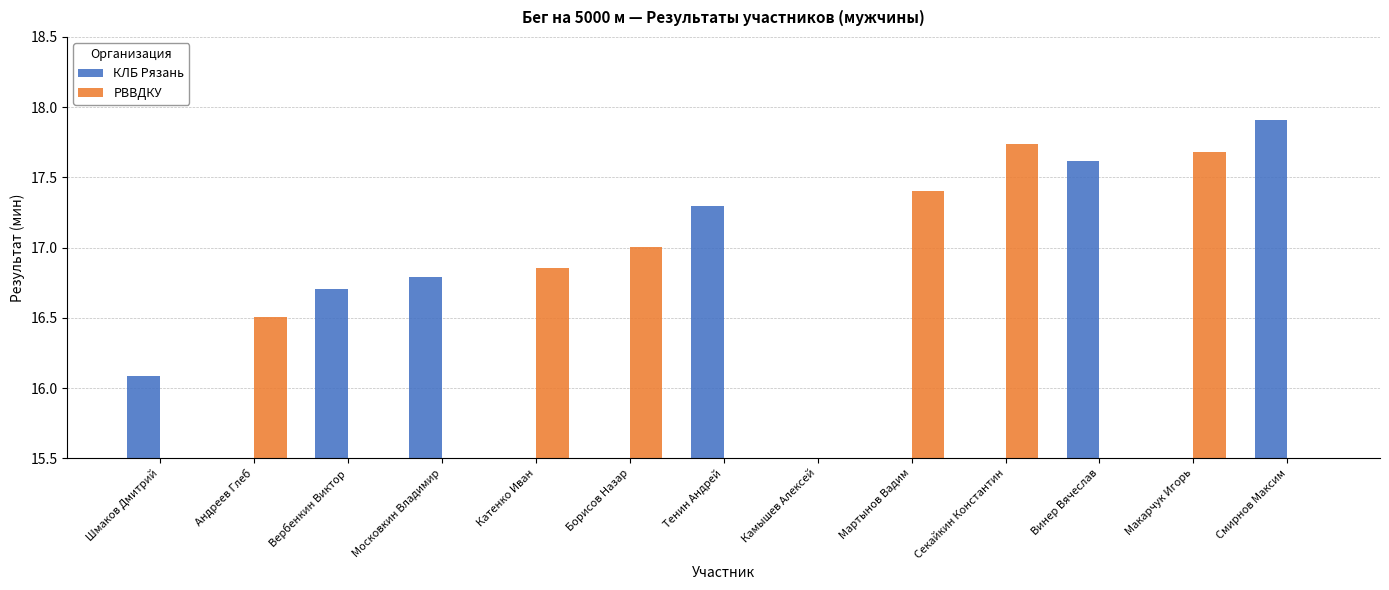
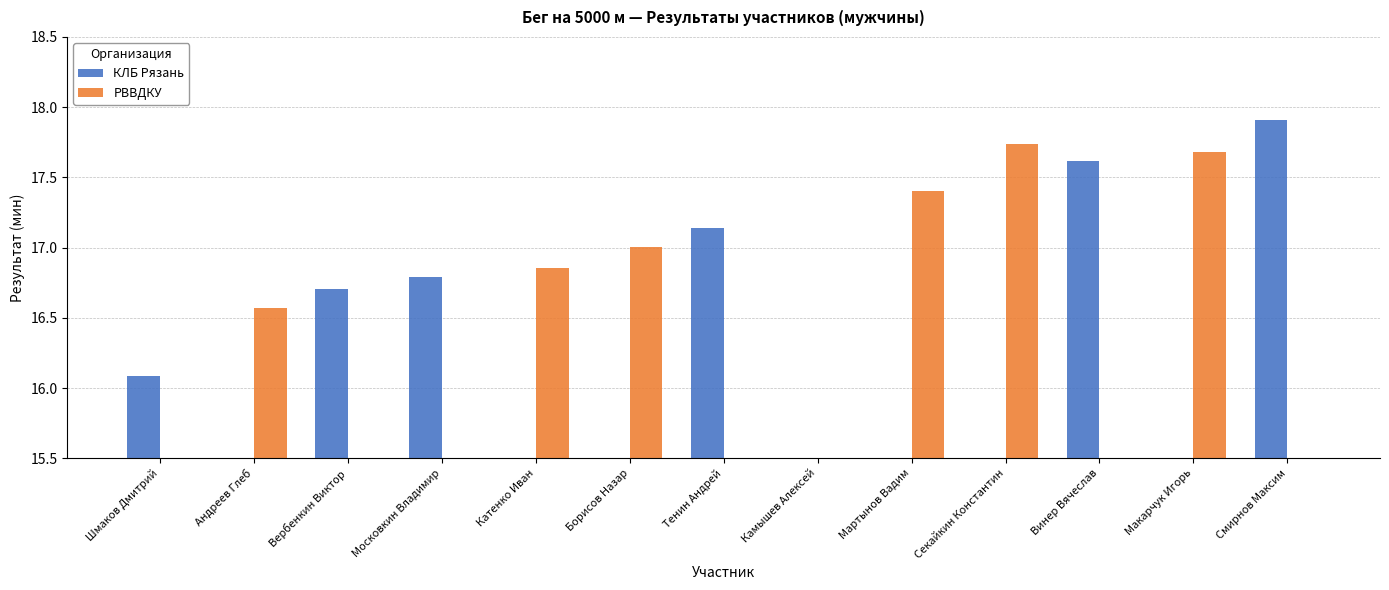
РВВДКУ, Андреев Глеб: 16.51 -> 16.57
КЛБ Рязань, Тенин Андрей: 17.29 -> 17.14
